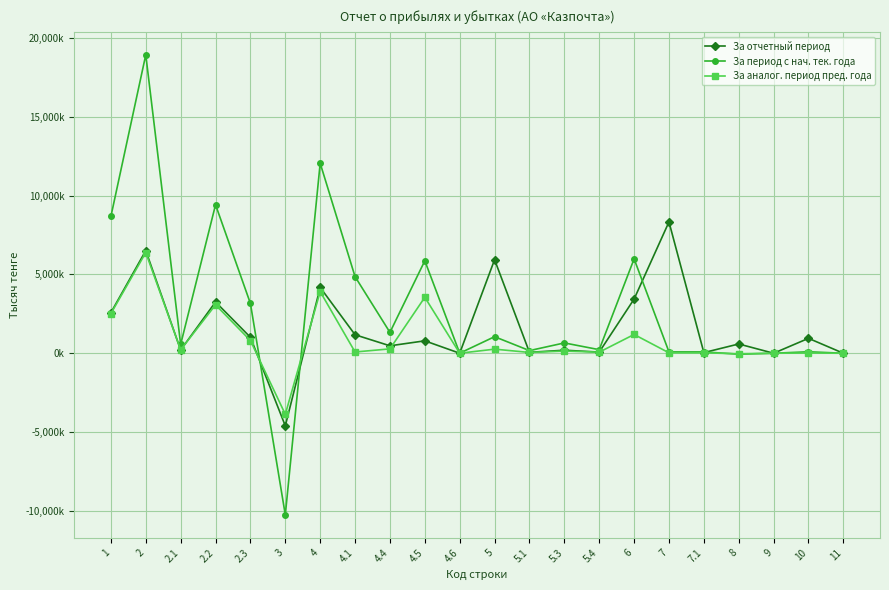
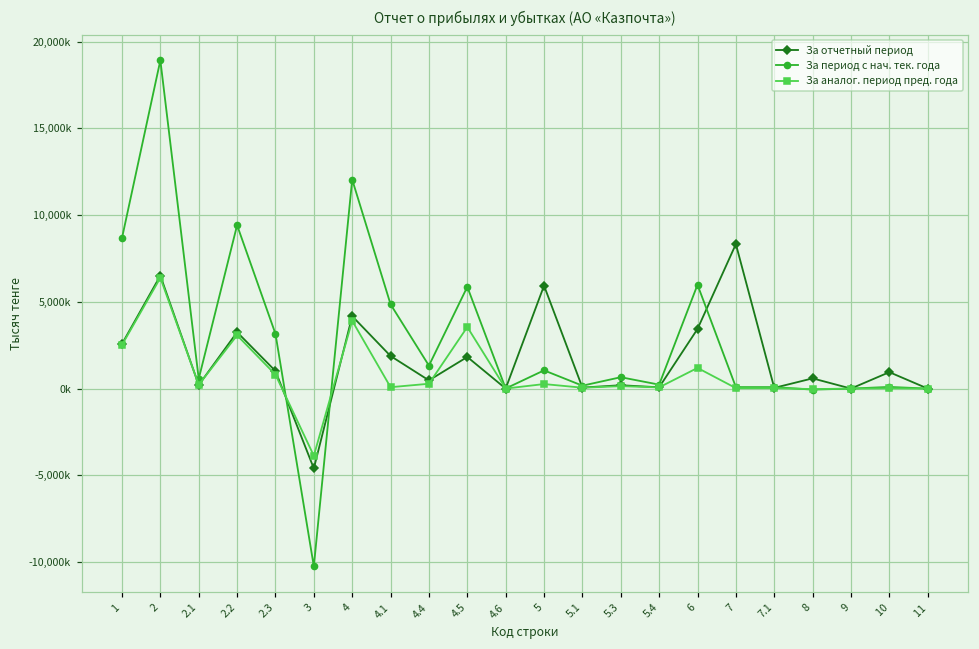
За отчетный период, 4.1: 1,200,000 -> 1,900,000
За отчетный период, 4.5: 800,000 -> 1,800,000
